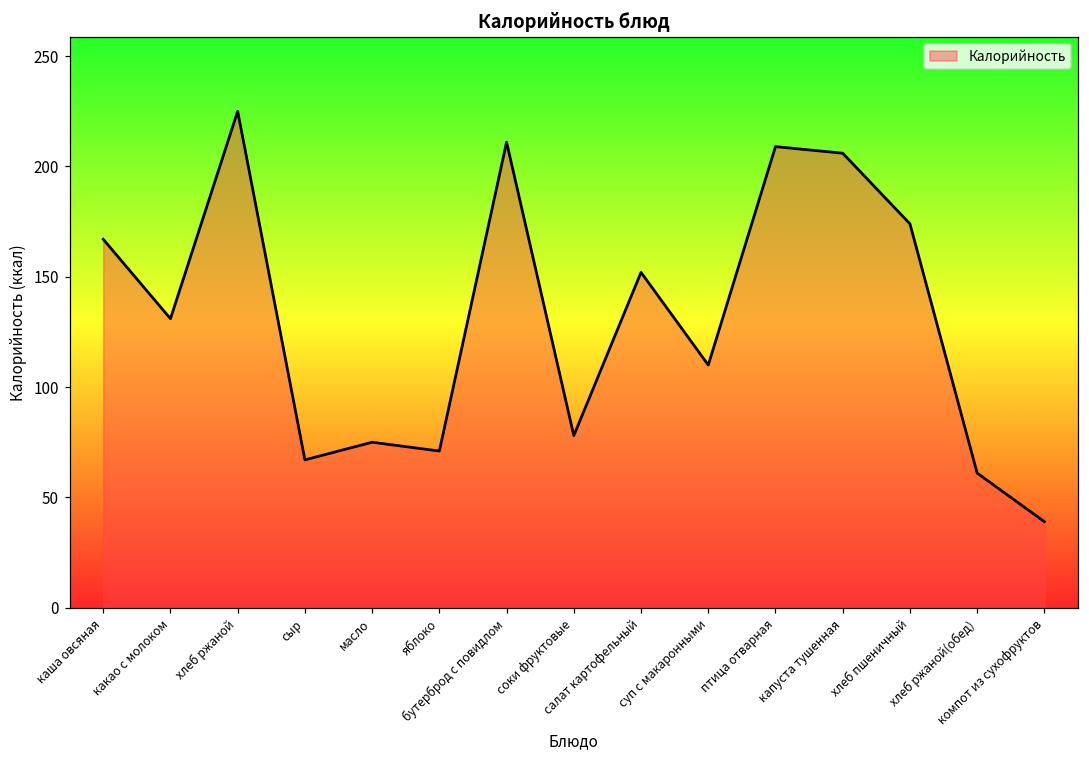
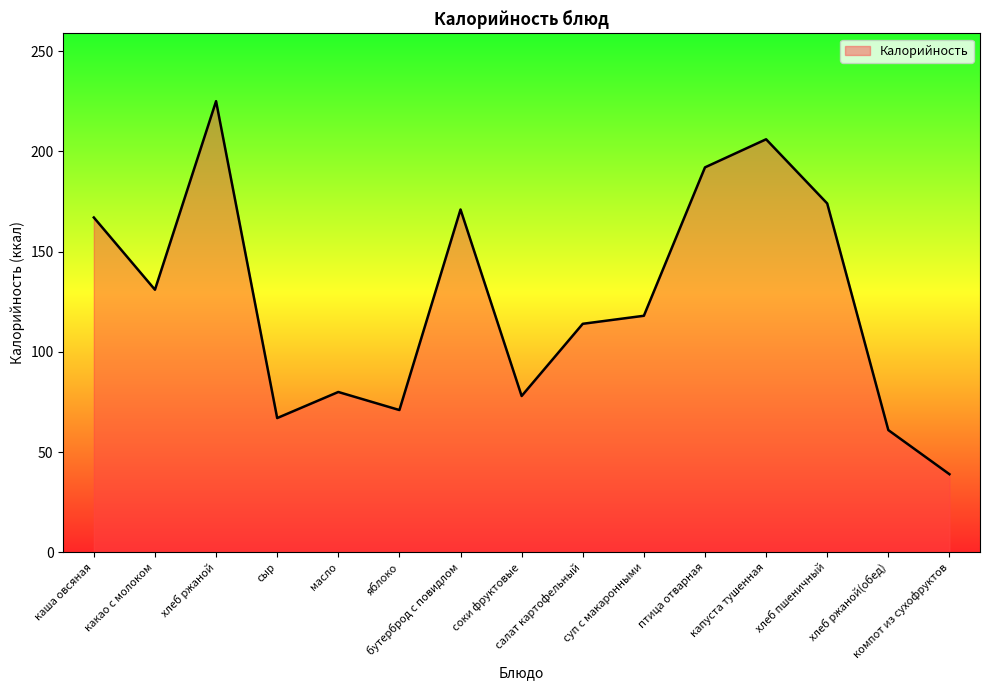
масло: 75 -> 80
бутерброд с повидлом: 211 -> 171
салат картофельный: 152 -> 114
суп с макаронными: 110 -> 118
птица отварная: 209 -> 192
